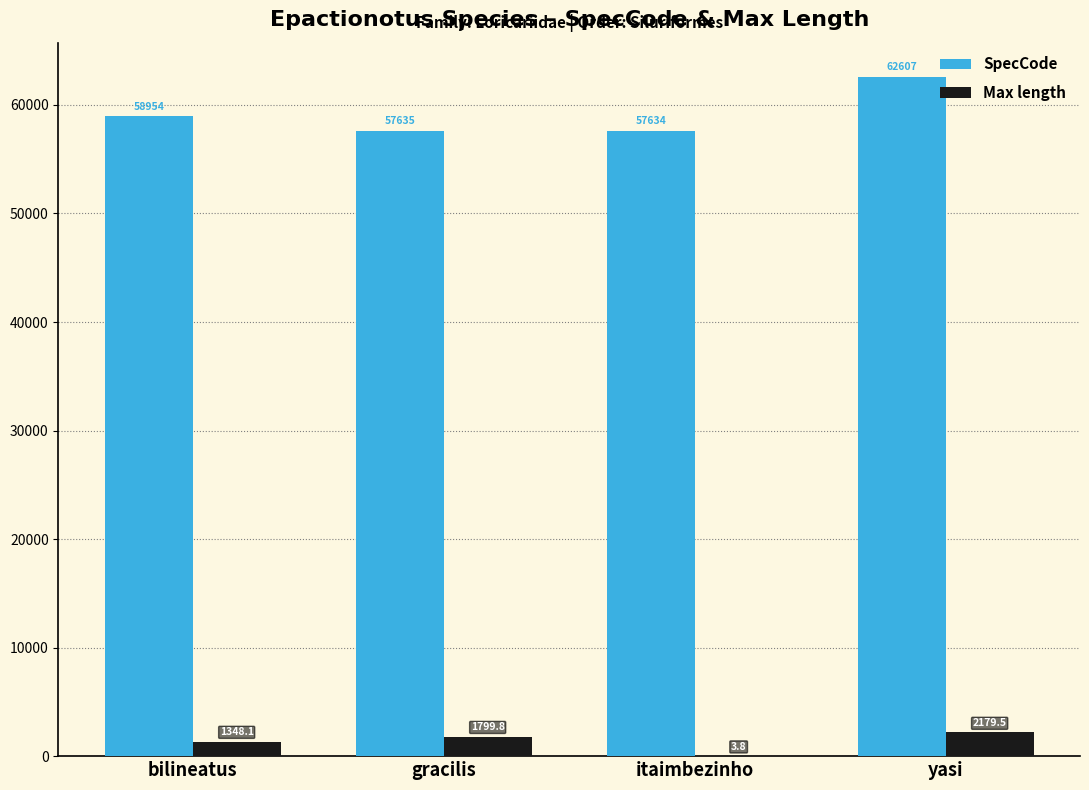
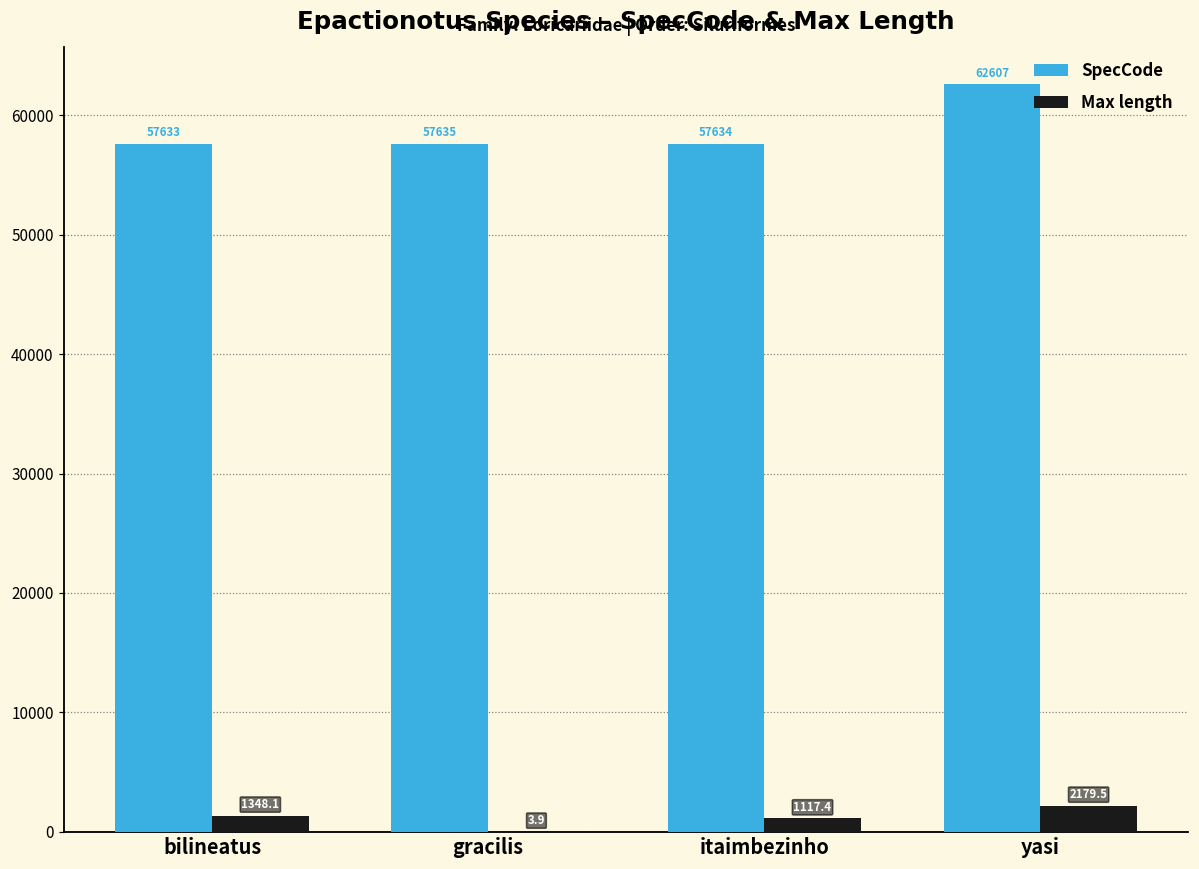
SpecCode, bilineatus: 58954 -> 57633
Max length, gracilis: 1799.8 -> 3.9
Max length, itaimbezinho: 3.8 -> 1117.4
